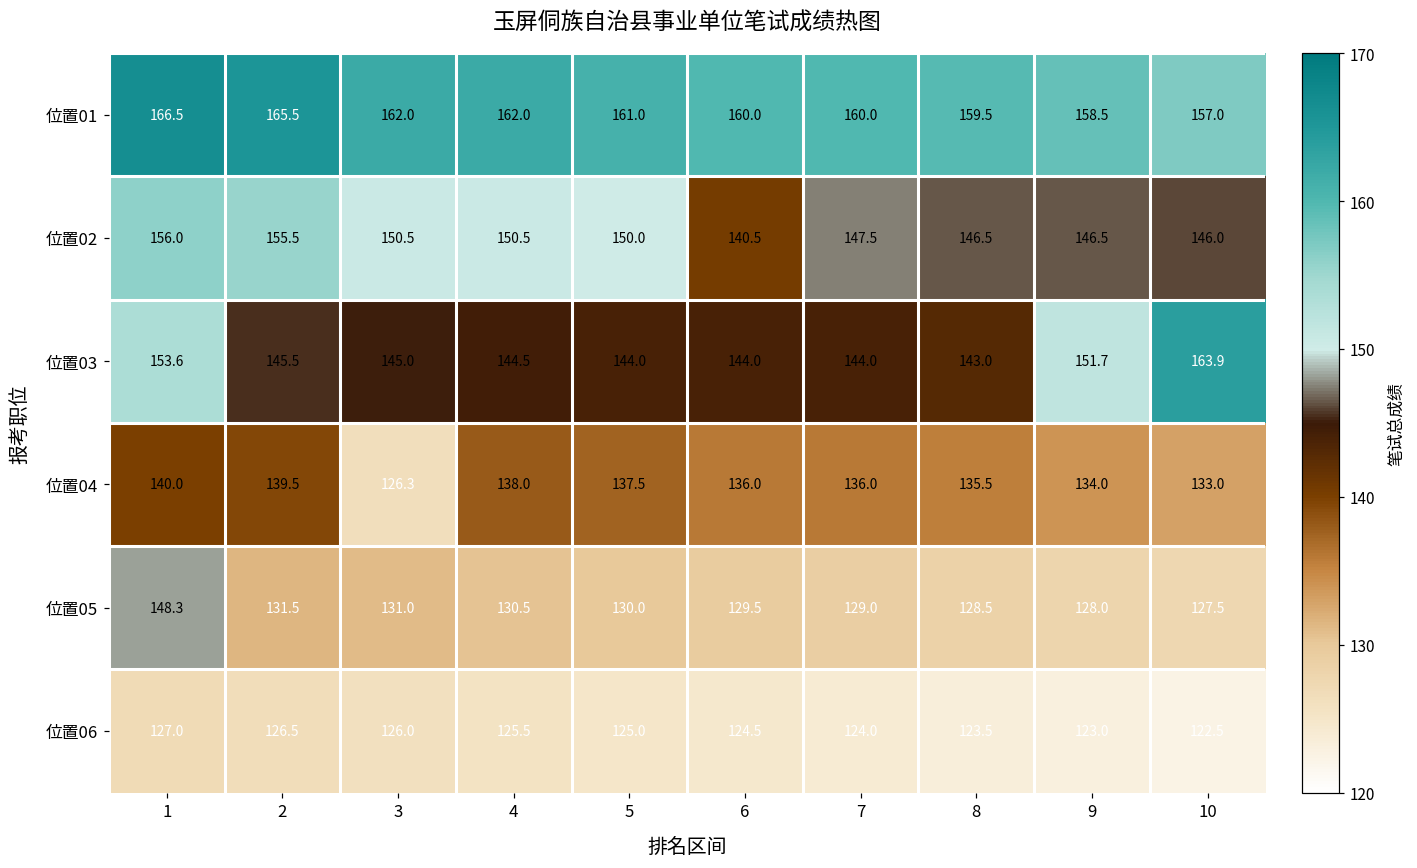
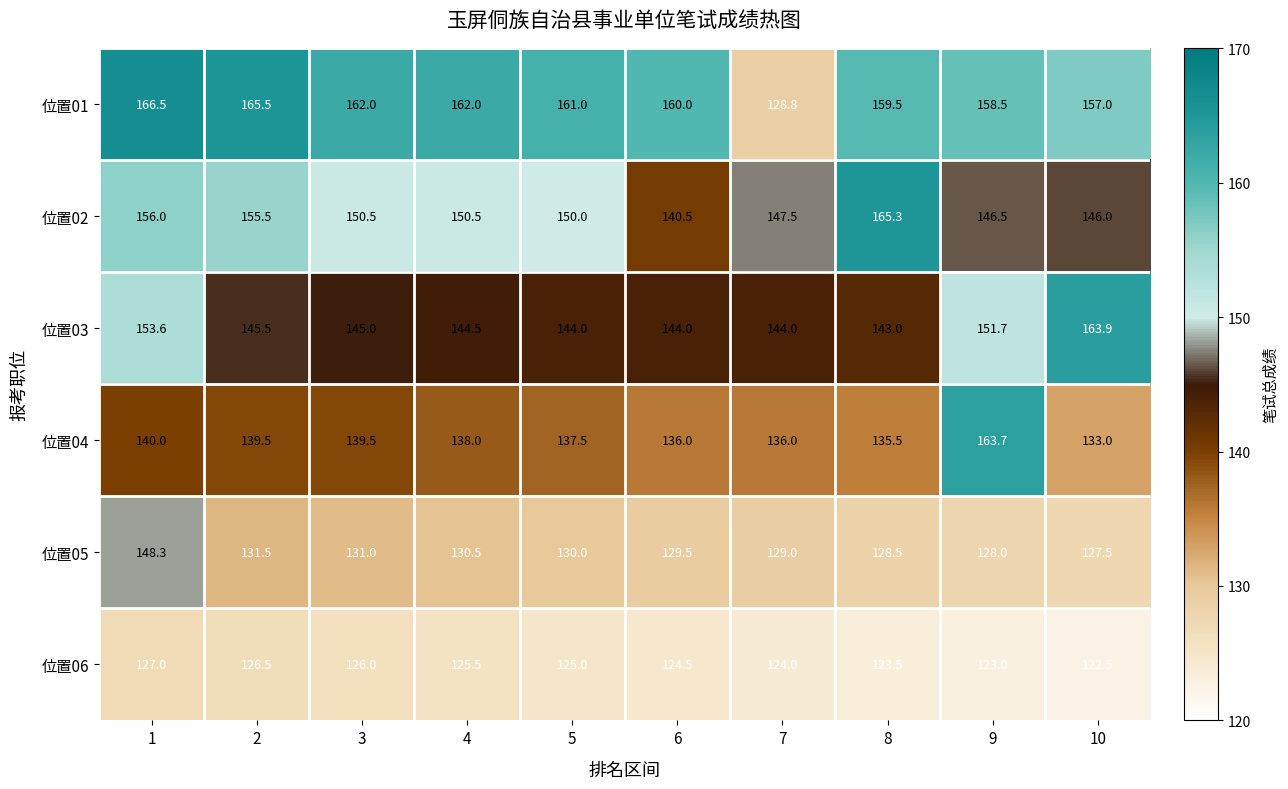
位置01, 7: 160.0 -> 128.8
位置02, 8: 146.5 -> 165.3
位置04, 3: 126.3 -> 139.5
位置04, 9: 134.0 -> 163.7
